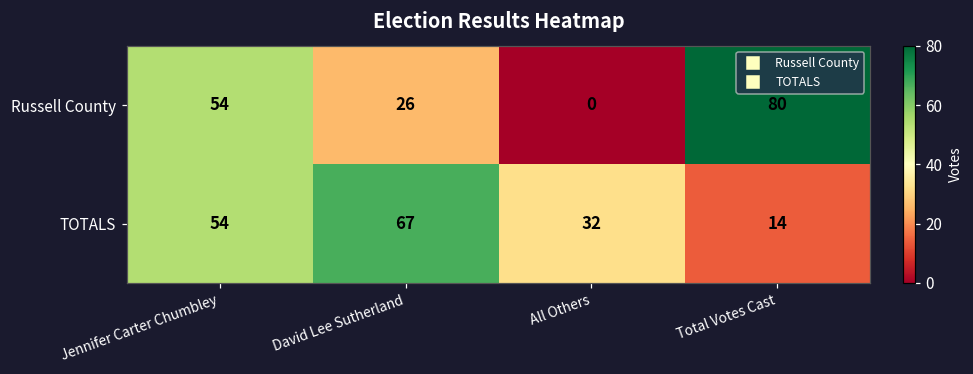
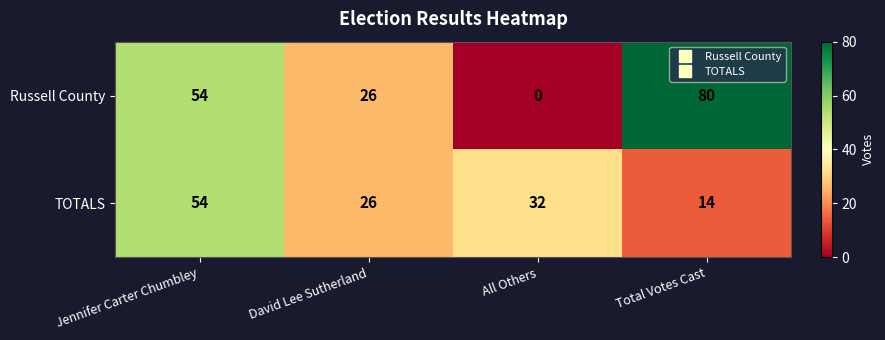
TOTALS, David Lee Sutherland: 67 -> 26
